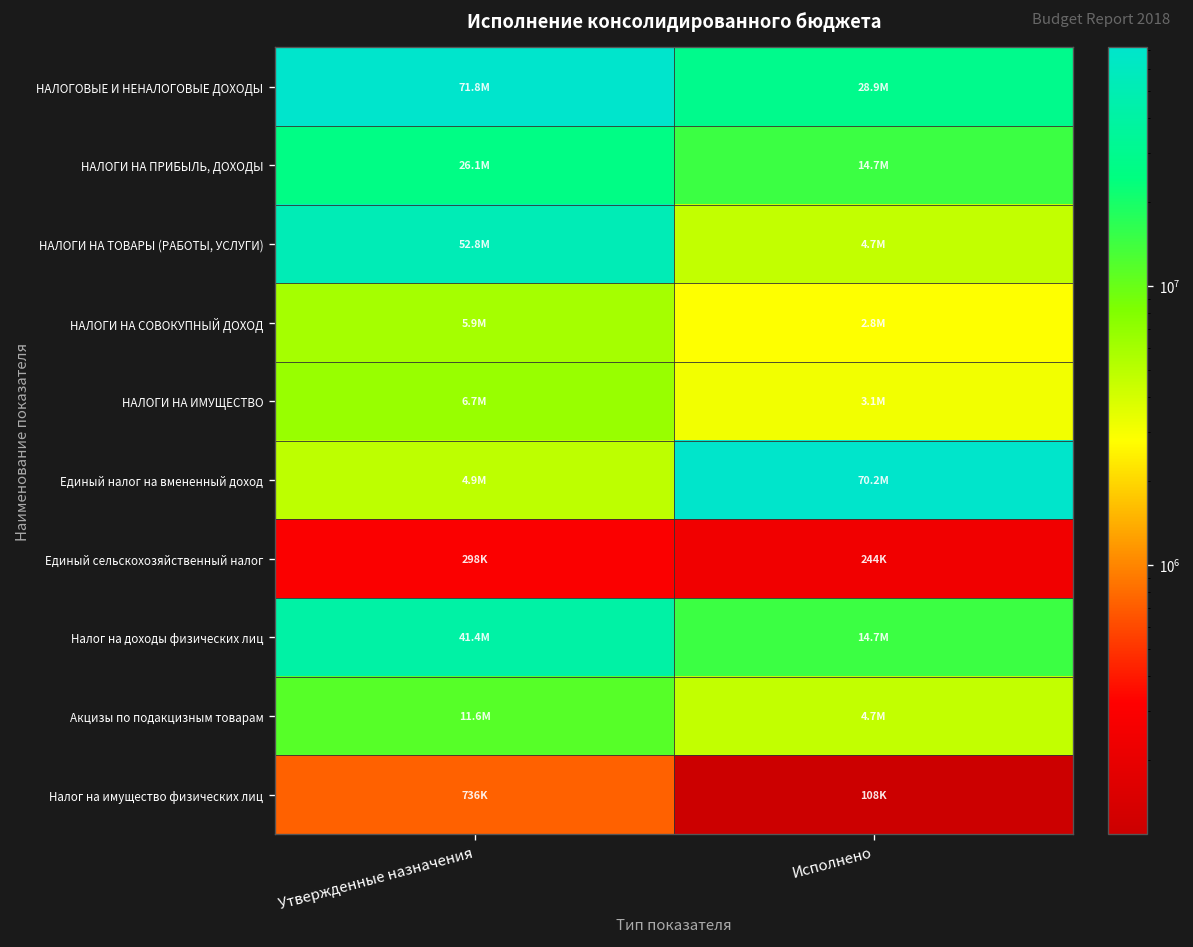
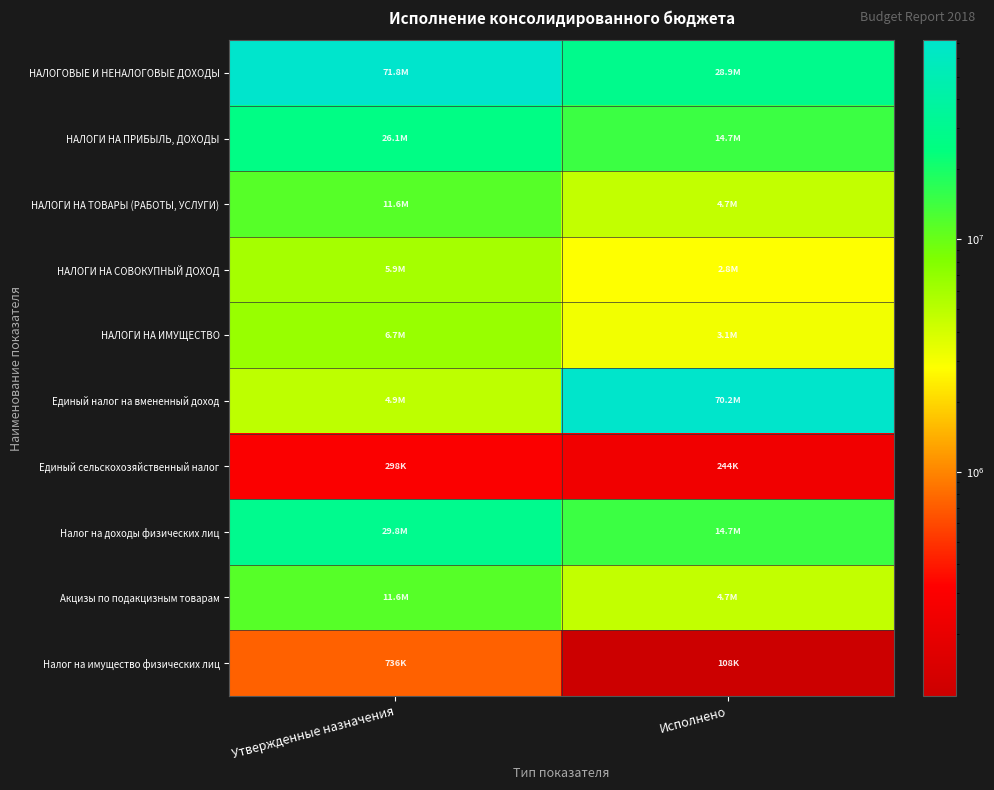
НАЛОГИ НА ТОВАРЫ (РАБОТЫ, УСЛУГИ), Утвержденные назначения: 52.8M -> 11.6M
Налог на доходы физических лиц, Утвержденные назначения: 41.4M -> 29.8M
